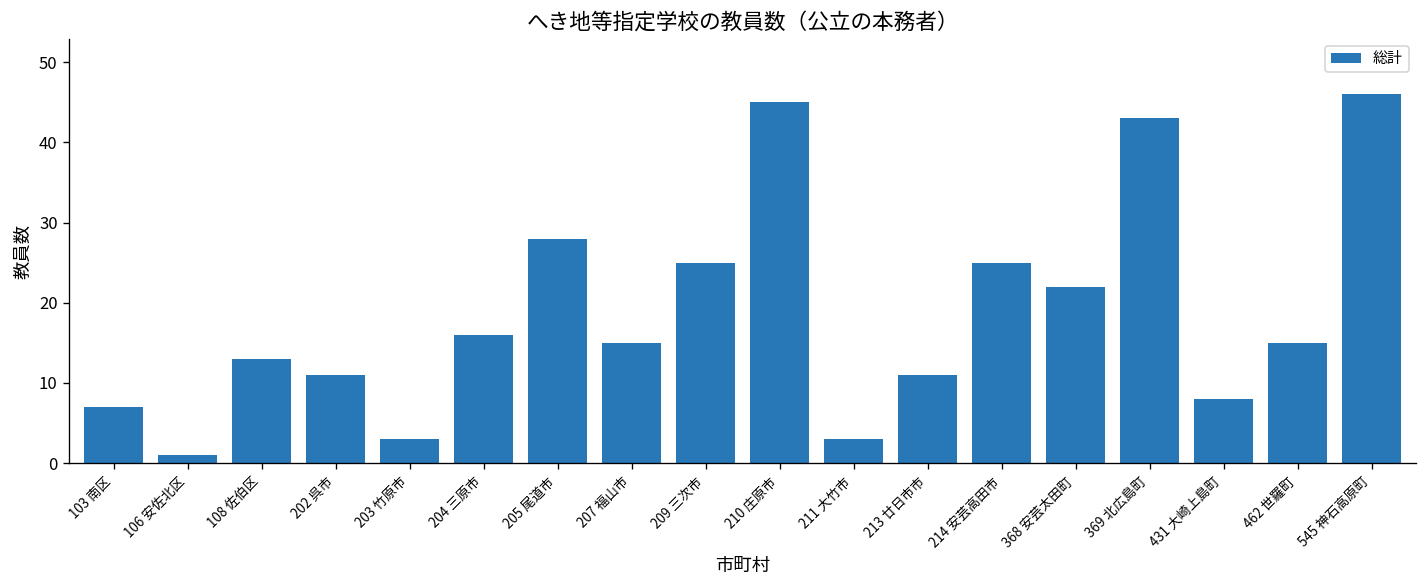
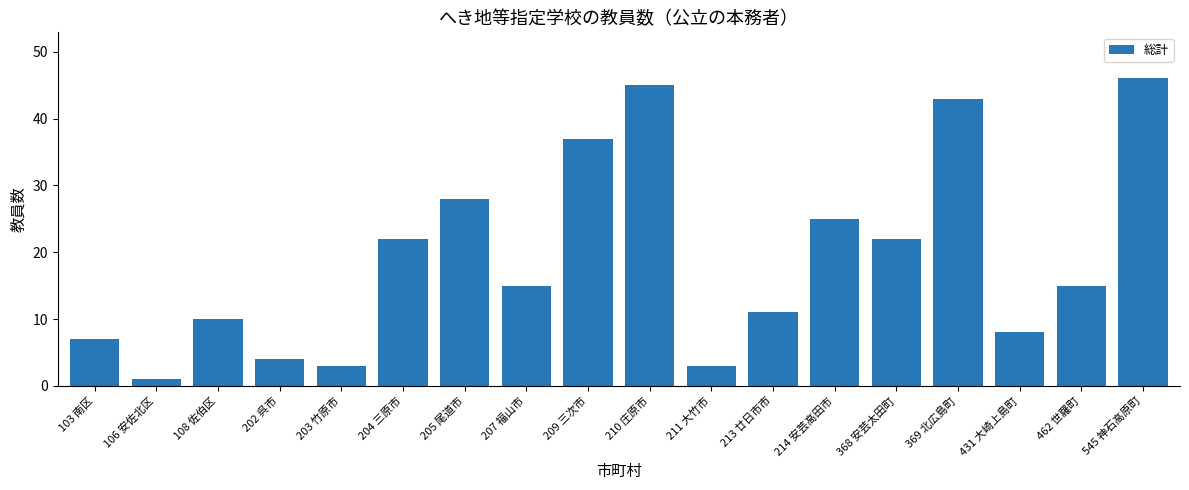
108 佐伯区: 13 -> 10
202 呉市: 11 -> 4
204 三原市: 16 -> 22
209 三次市: 25 -> 37
